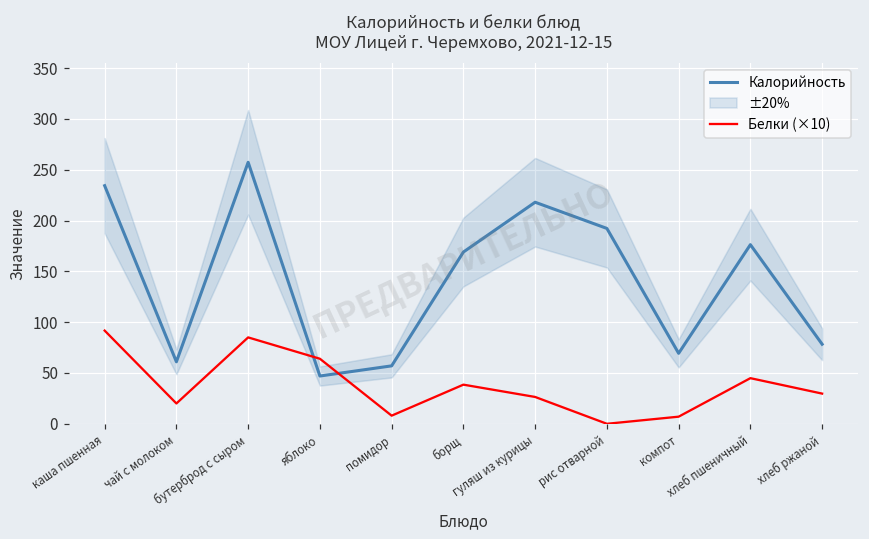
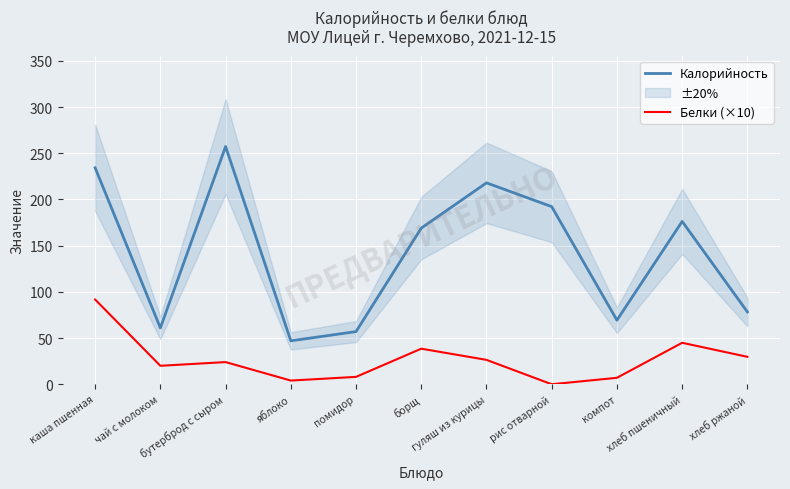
Белки (×10), бутерброд с сыром: 90 -> 20
Белки (×10), яблоко: 60 -> 0
